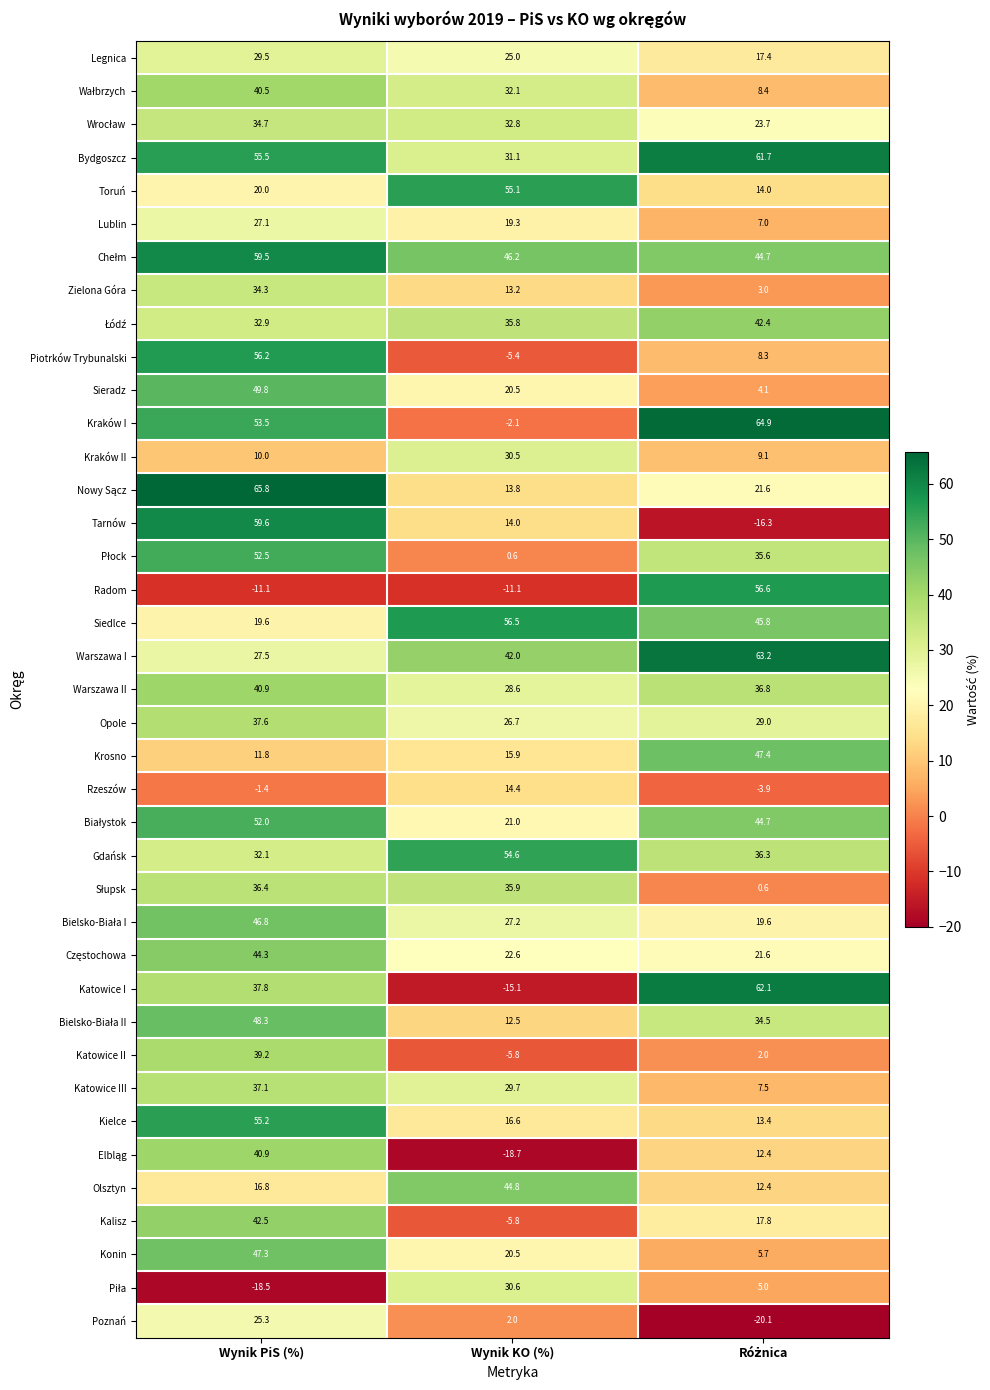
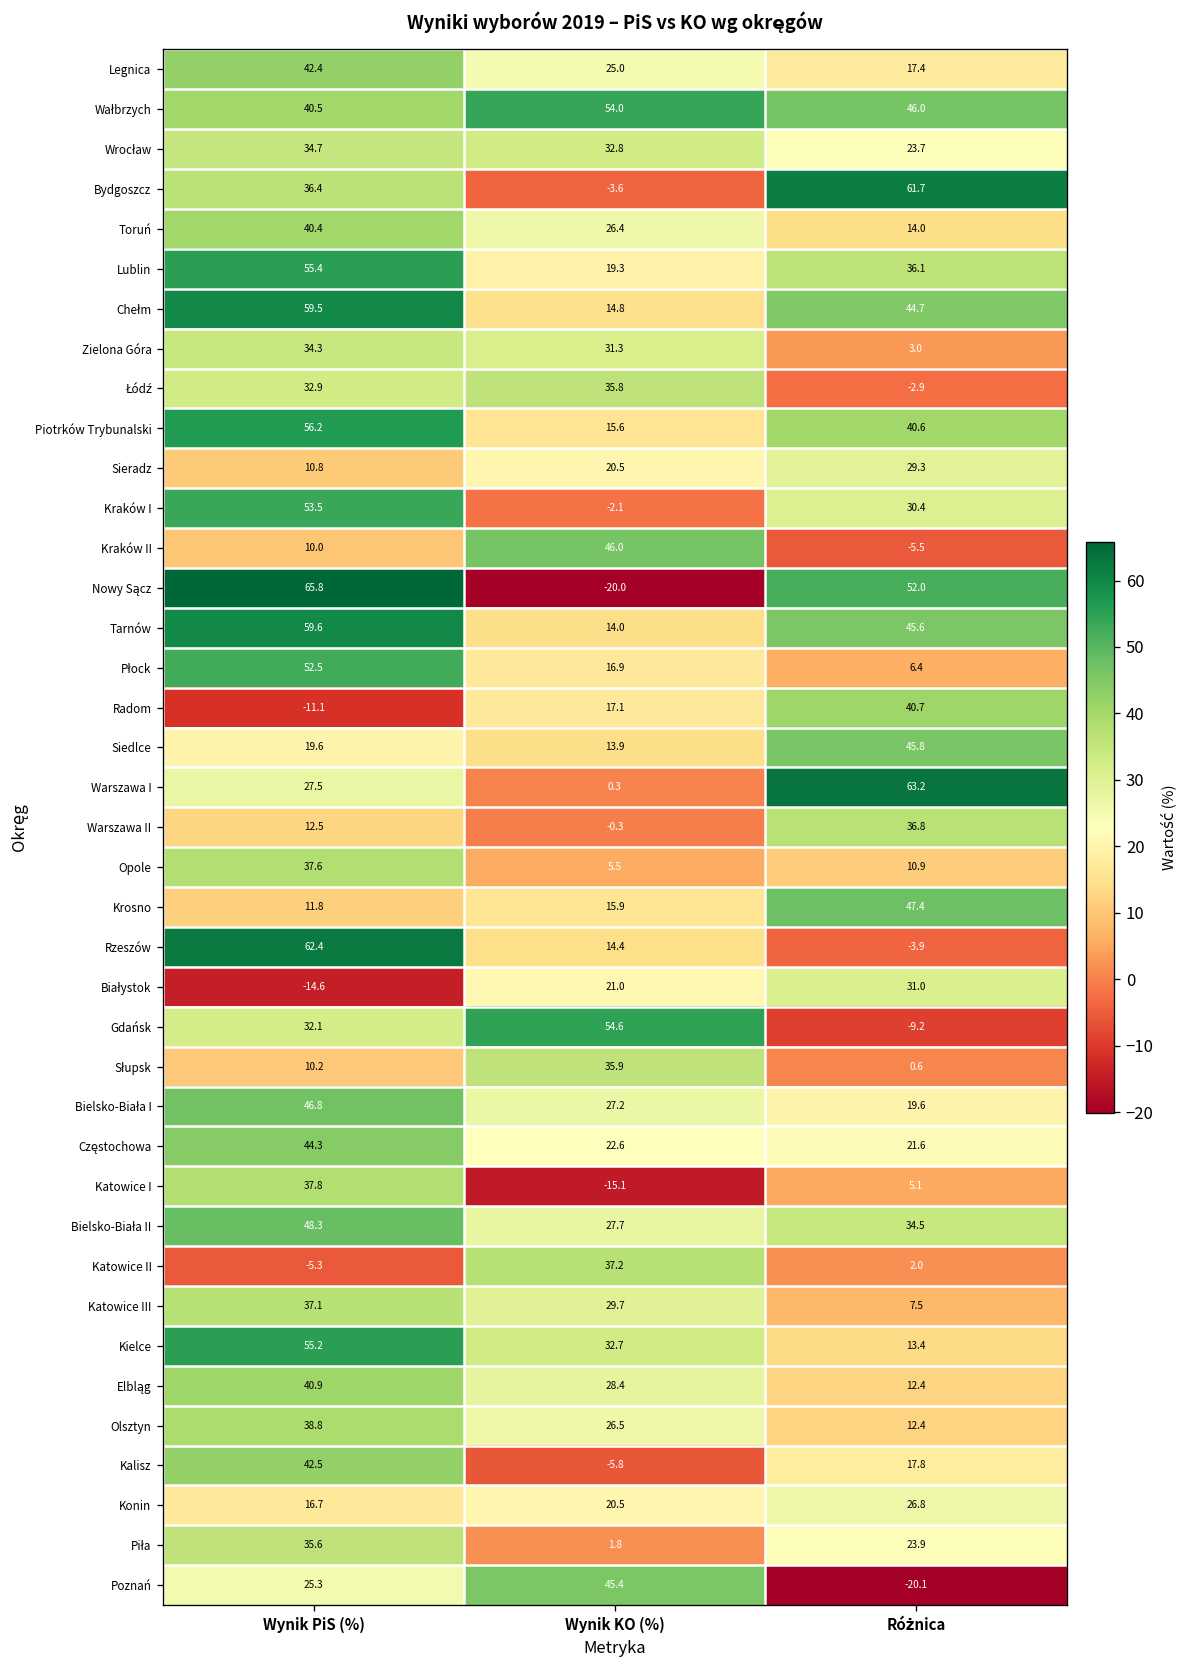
Legnica, Wynik PiS (%): 29.5 -> 42.4
Wałbrzych, Wynik KO (%): 32.1 -> 54.0
Wałbrzych, Różnica: 8.4 -> 46.0
Bydgoszcz, Wynik PiS (%): 55.5 -> 36.4
Bydgoszcz, Wynik KO (%): 31.1 -> -3.6
Toruń, Wynik PiS (%): 20.0 -> 40.4
Toruń, Wynik KO (%): 55.1 -> 26.4
Lublin, Wynik PiS (%): 27.1 -> 55.4
Lublin, Różnica: 7.0 -> 36.1
Chełm, Wynik KO (%): 46.2 -> 14.8
Zielona Góra, Wynik KO (%): 13.2 -> 31.3
Łódź, Różnica: 42.4 -> -2.9
Piotrków Trybunalski, Wynik KO (%): -5.4 -> 15.6
Piotrków Trybunalski, Różnica: 8.3 -> 40.6
Sieradz, Wynik PiS (%): 49.8 -> 10.8
Sieradz, Różnica: 4.1 -> 29.3
Kraków I, Różnica: 64.9 -> 30.4
Kraków II, Wynik KO (%): 30.5 -> 46.0
Kraków II, Różnica: 9.1 -> -5.5
Nowy Sącz, Wynik KO (%): 13.8 -> -20.0
Nowy Sącz, Różnica: 21.6 -> 52.0
Tarnów, Różnica: -16.3 -> 45.6
Płock, Wynik KO (%): 0.6 -> 16.9
Płock, Różnica: 35.6 -> 6.4
Radom, Wynik KO (%): -11.1 -> 17.1
Radom, Różnica: 56.6 -> 40.7
Siedlce, Wynik KO (%): 56.5 -> 13.9
Warszawa I, Wynik KO (%): 42.0 -> 0.3
Warszawa II, Wynik PiS (%): 40.9 -> 12.5
Warszawa II, Wynik KO (%): 28.6 -> -0.3
Opole, Wynik KO (%): 26.7 -> 5.5
Opole, Różnica: 29.0 -> 10.9
Rzeszów, Wynik PiS (%): -1.4 -> 62.4
Białystok, Wynik PiS (%): 52.0 -> -14.6
Białystok, Różnica: 44.7 -> 31.0
Gdańsk, Różnica: 36.3 -> -9.2
Słupsk, Wynik PiS (%): 36.4 -> 10.2
Katowice I, Różnica: 62.1 -> 5.1
Bielsko-Biała II, Wynik KO (%): 12.5 -> 27.7
Katowice II, Wynik PiS (%): 39.2 -> -5.3
Katowice II, Wynik KO (%): -5.8 -> 37.2
Kielce, Wynik KO (%): 16.6 -> 32.7
Elbląg, Wynik KO (%): -18.7 -> 28.4
Olsztyn, Wynik PiS (%): 16.8 -> 38.8
Olsztyn, Wynik KO (%): 44.8 -> 26.5
Konin, Wynik PiS (%): 47.3 -> 16.7
Konin, Różnica: 5.7 -> 26.8
Piła, Wynik PiS (%): -18.5 -> 35.6
Piła, Wynik KO (%): 30.6 -> 1.8
Piła, Różnica: 5.0 -> 23.9
Poznań, Wynik KO (%): 2.0 -> 45.4
